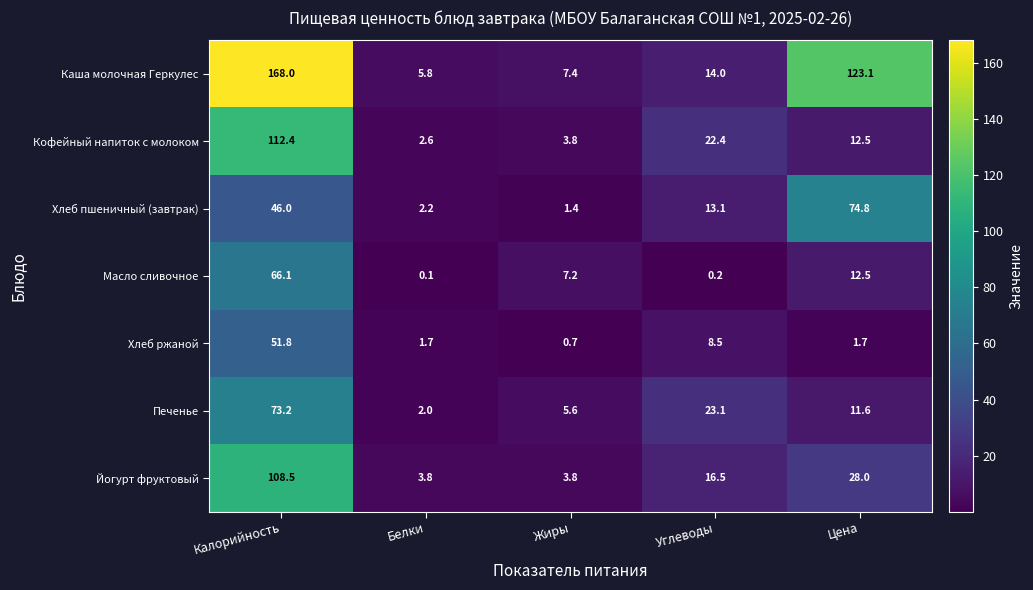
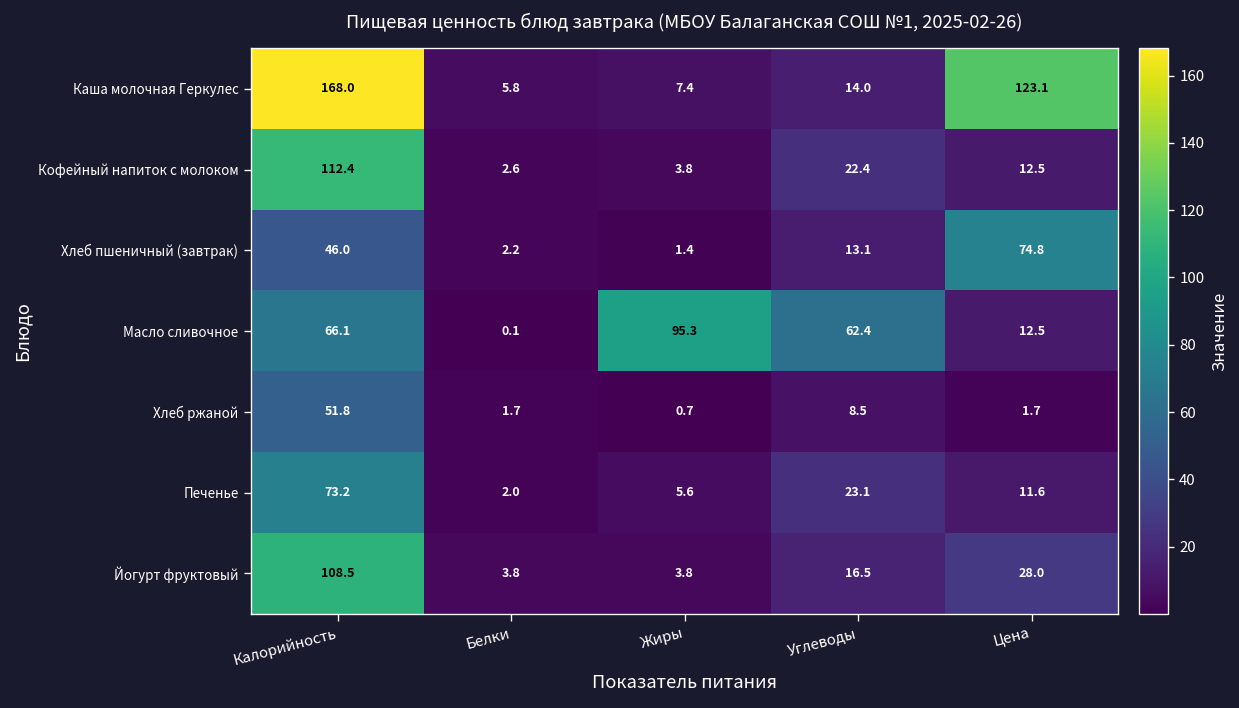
Масло сливочное, Жиры: 7.2 -> 95.3
Масло сливочное, Углеводы: 0.2 -> 62.4
